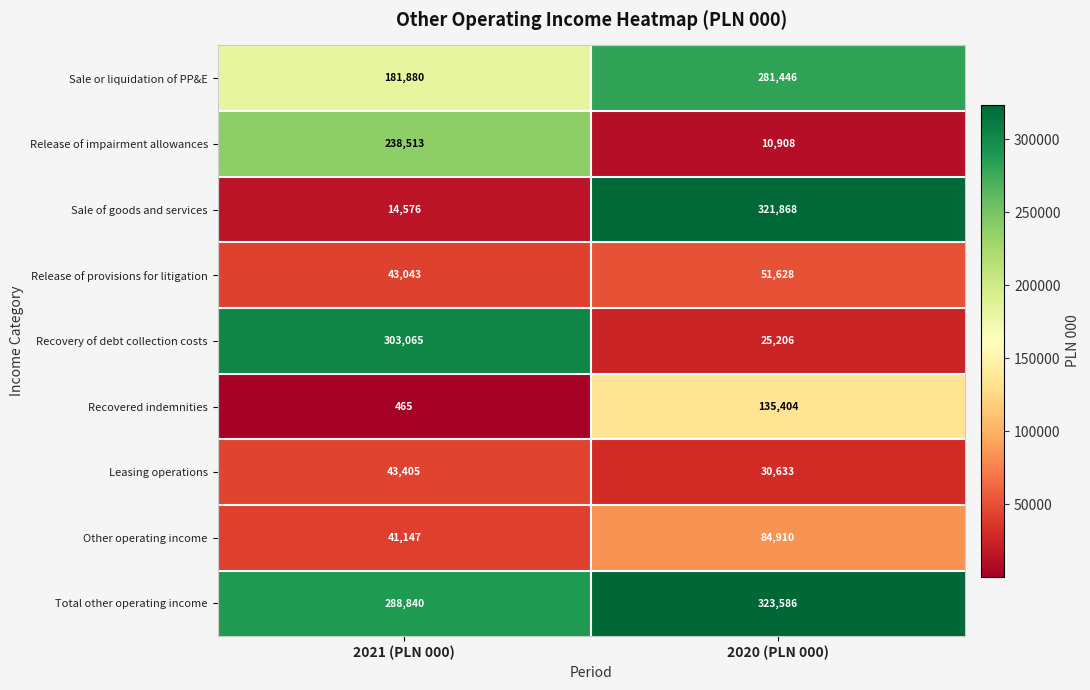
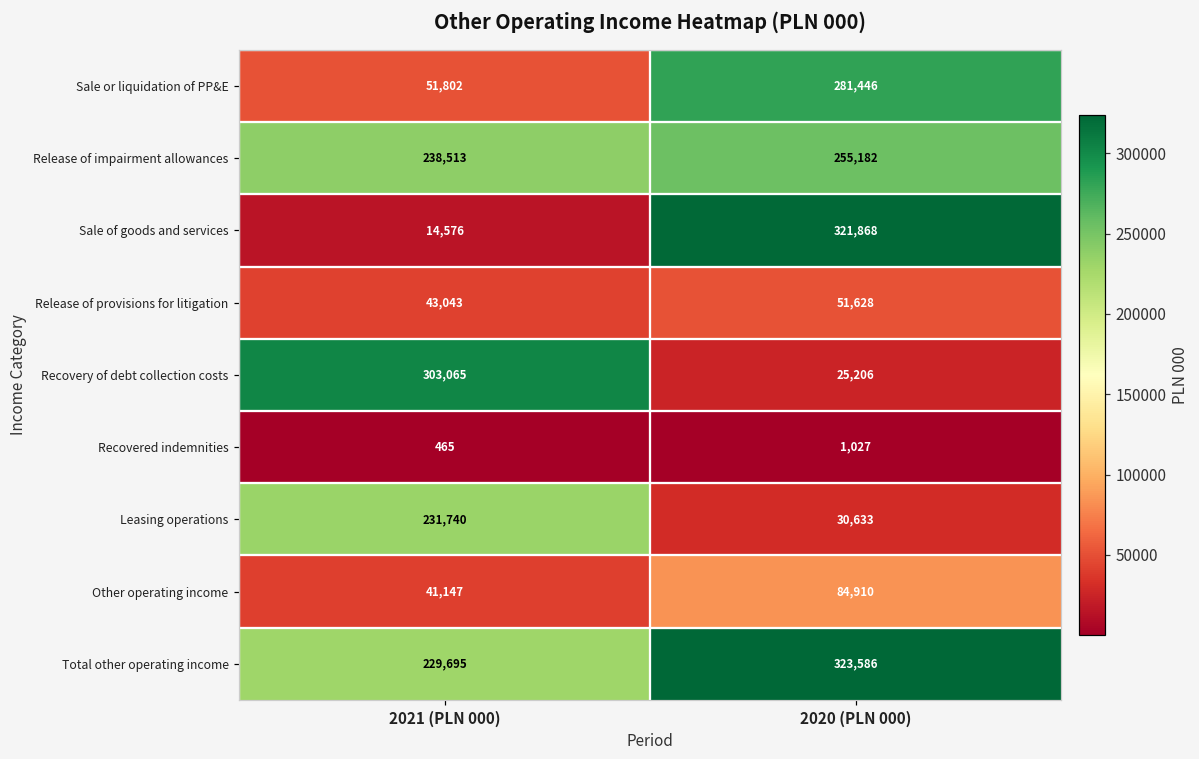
Sale or liquidation of PP&E, 2021 (PLN 000): 181,880 -> 51,802
Release of impairment allowances, 2020 (PLN 000): 10,908 -> 255,182
Recovered indemnities, 2020 (PLN 000): 135,404 -> 1,027
Leasing operations, 2021 (PLN 000): 43,405 -> 231,740
Total other operating income, 2021 (PLN 000): 288,840 -> 229,695
